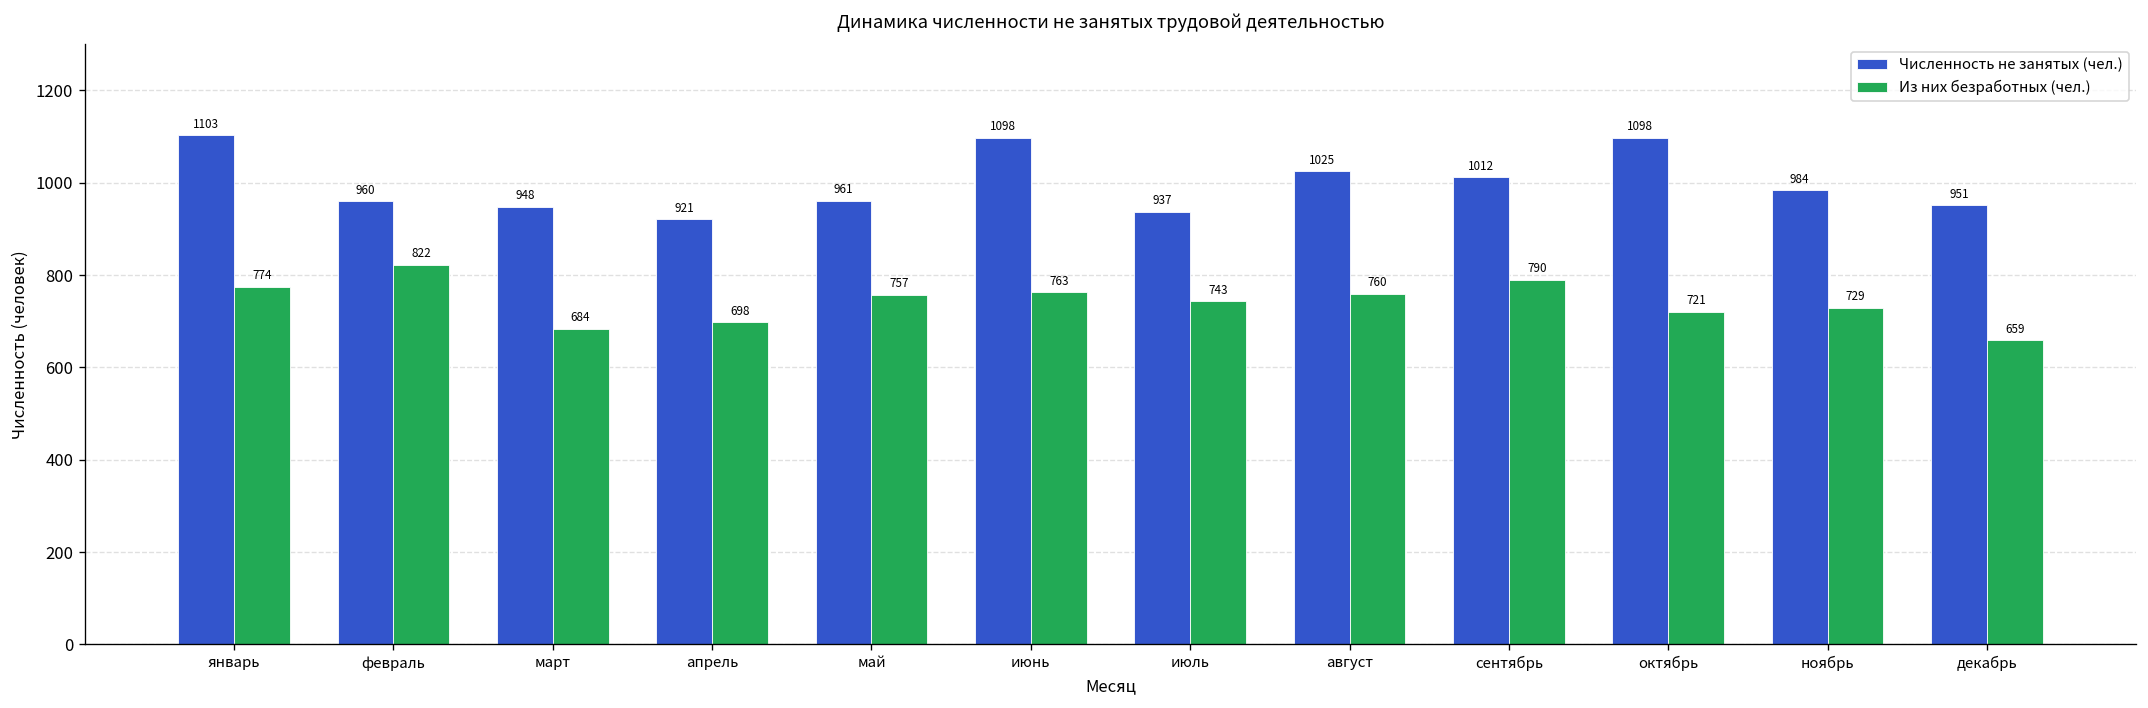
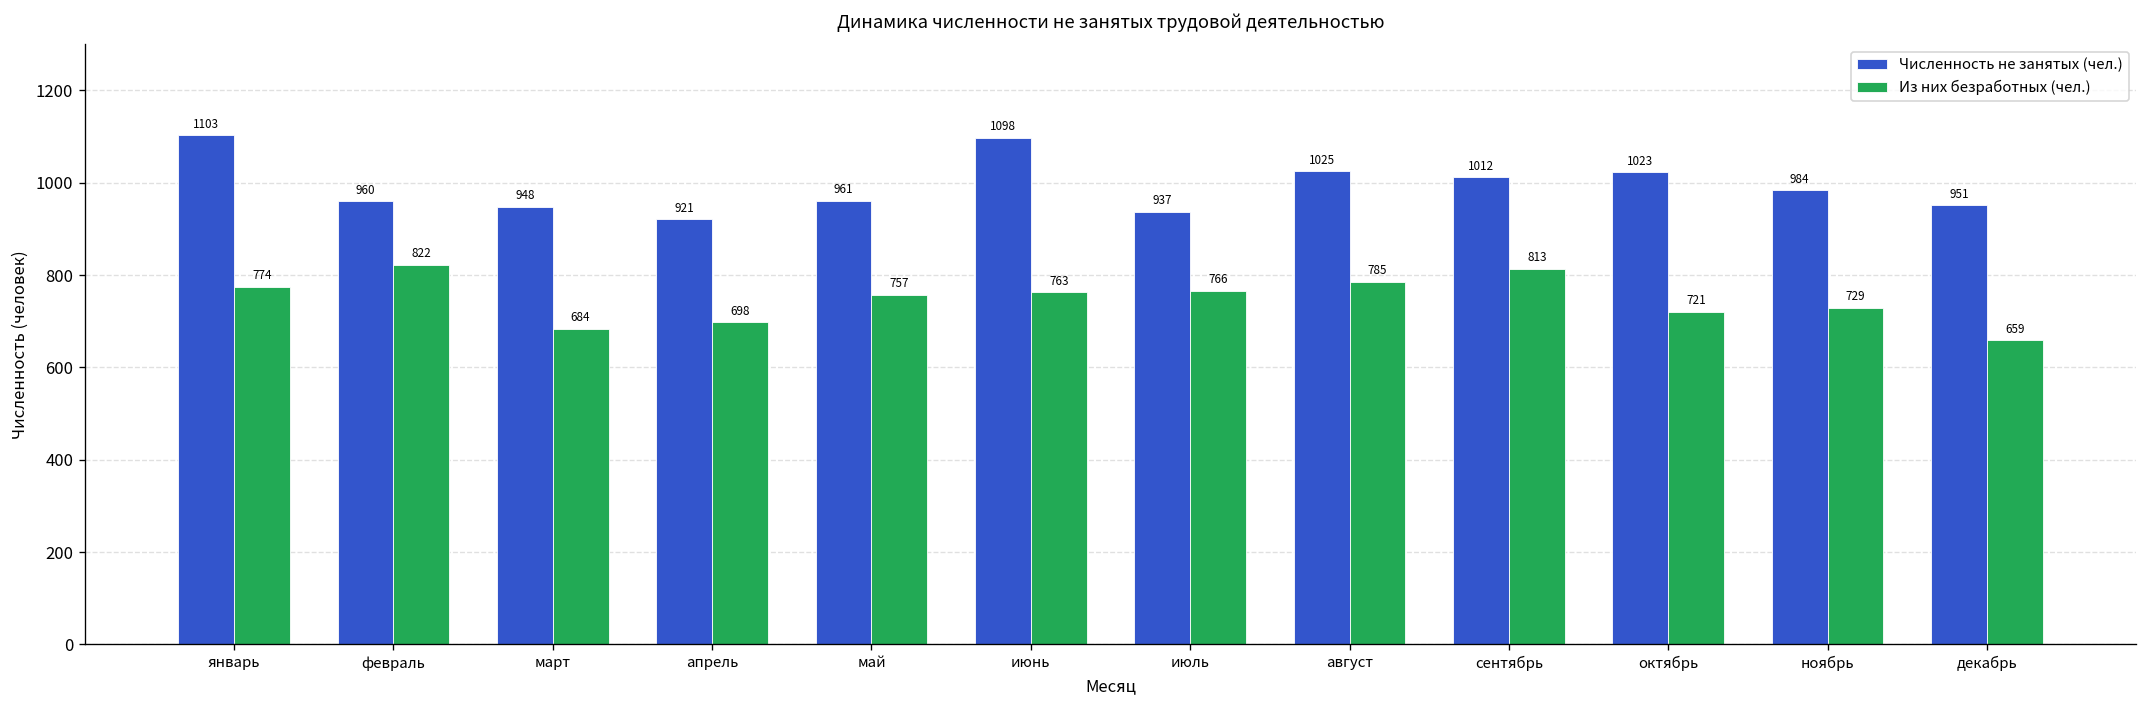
Из них безработных (чел.), июль: 743 -> 766
Из них безработных (чел.), август: 760 -> 785
Из них безработных (чел.), сентябрь: 790 -> 813
Численность не занятых (чел.), октябрь: 1098 -> 1023
